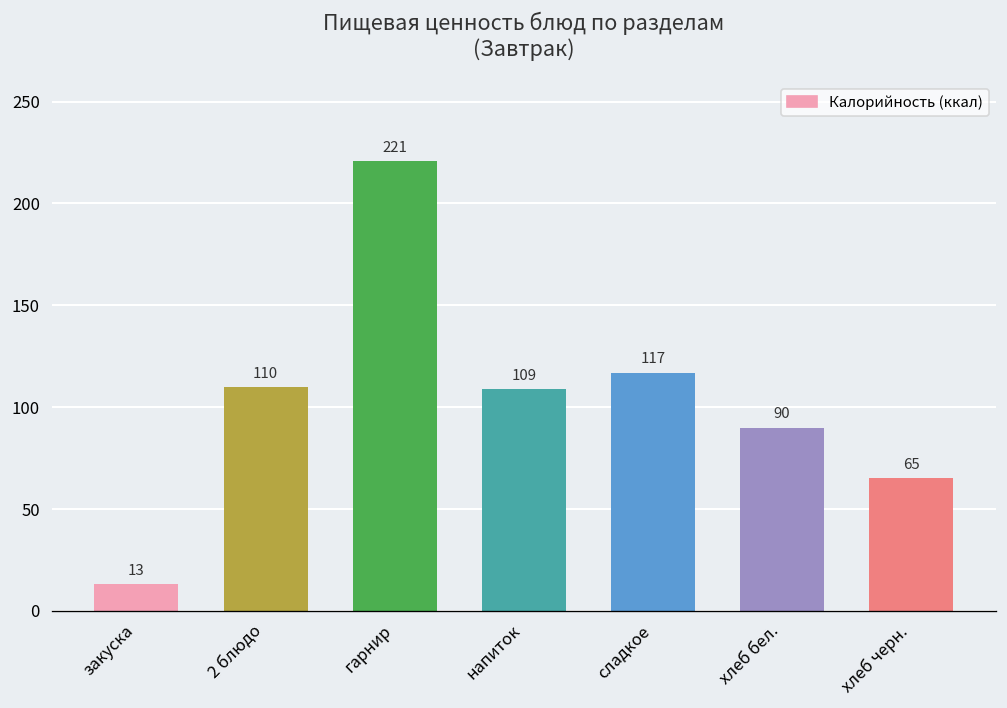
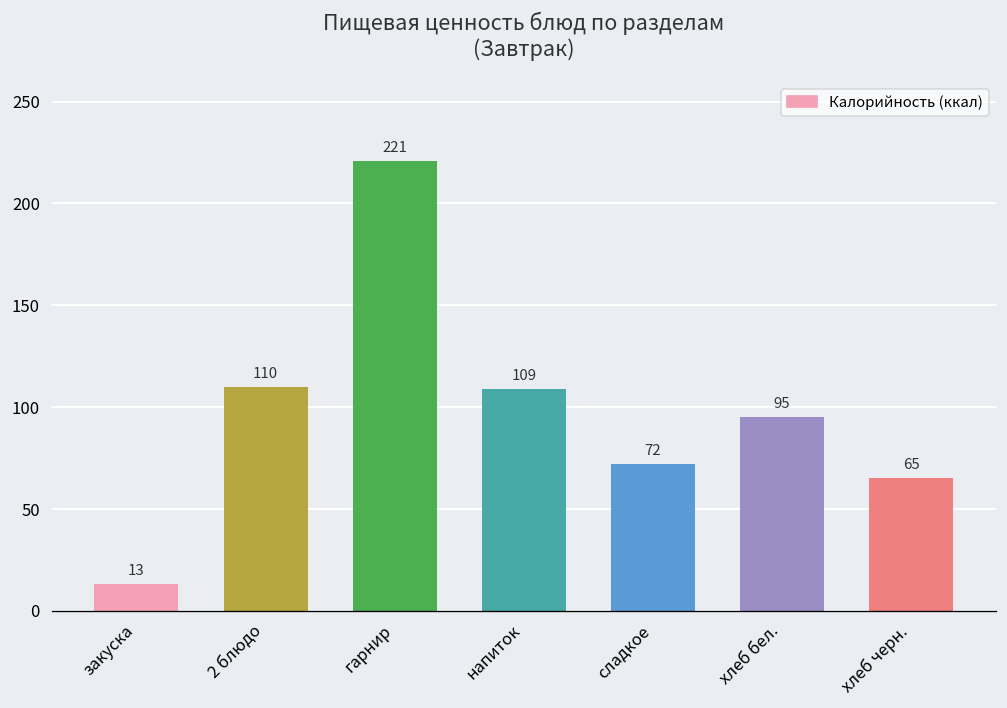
сладкое: 117 -> 72
хлеб бел.: 90 -> 95
